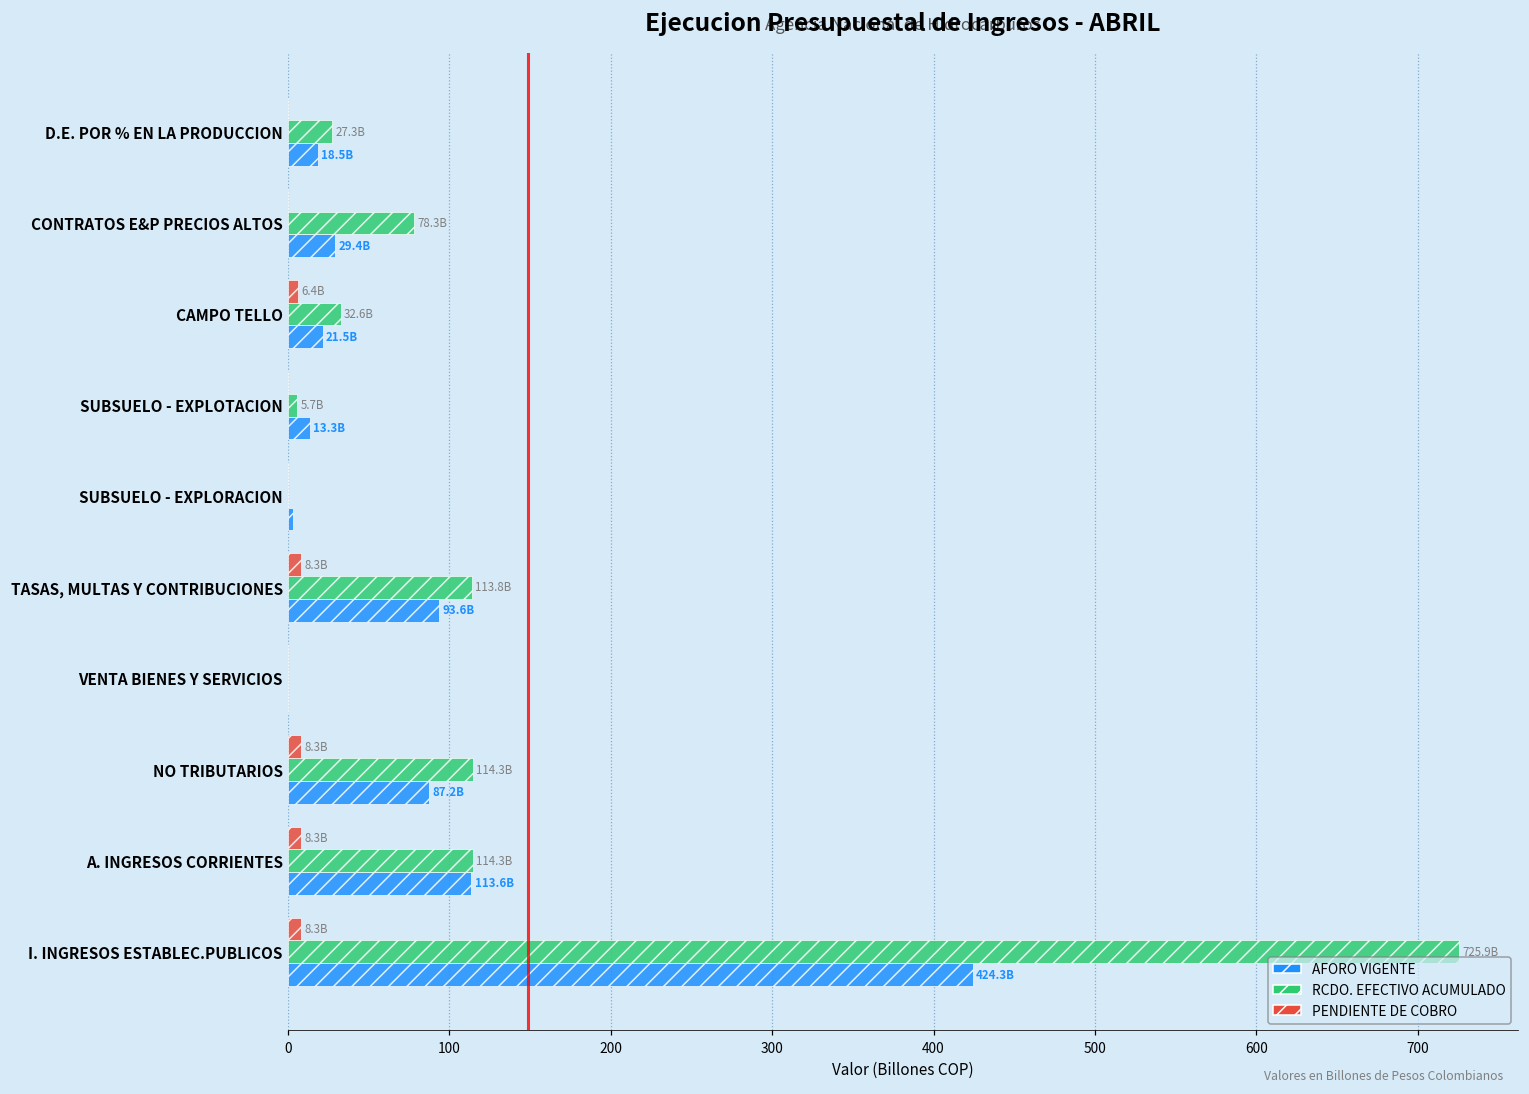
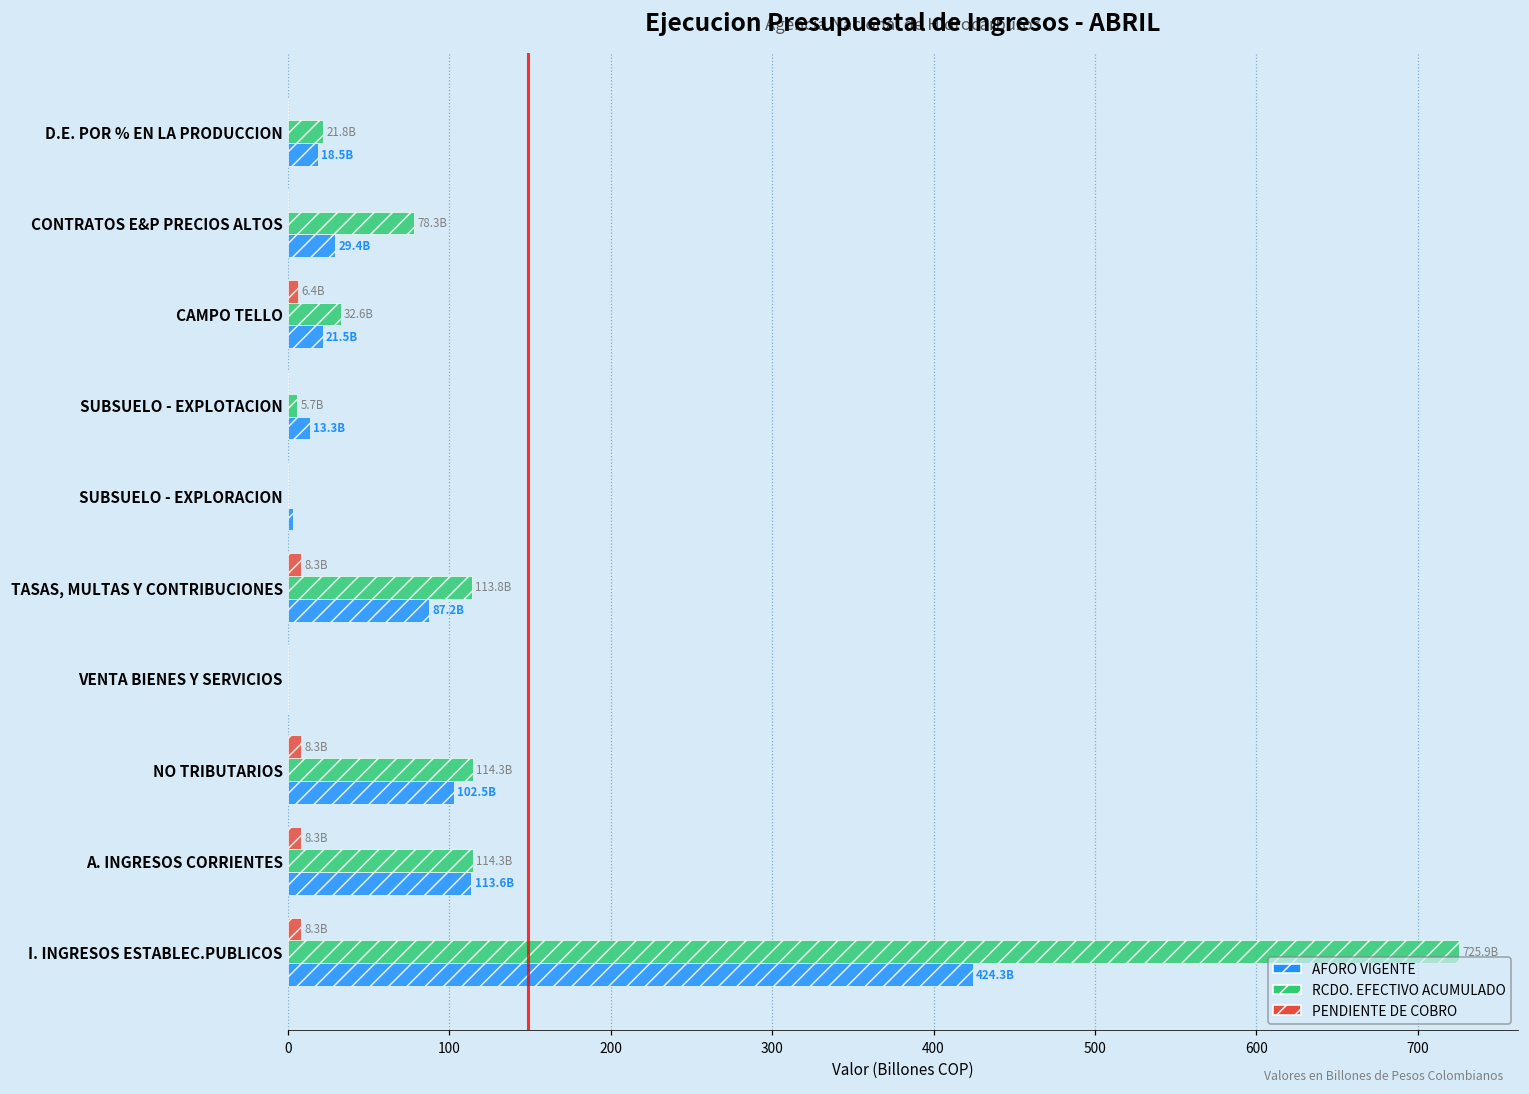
RCDO. EFECTIVO ACUMULADO, D.E. POR % EN LA PRODUCCION: 27.3B -> 21.8B
AFORO VIGENTE, TASAS, MULTAS Y CONTRIBUCIONES: 93.6B -> 87.2B
AFORO VIGENTE, NO TRIBUTARIOS: 87.2B -> 102.5B
